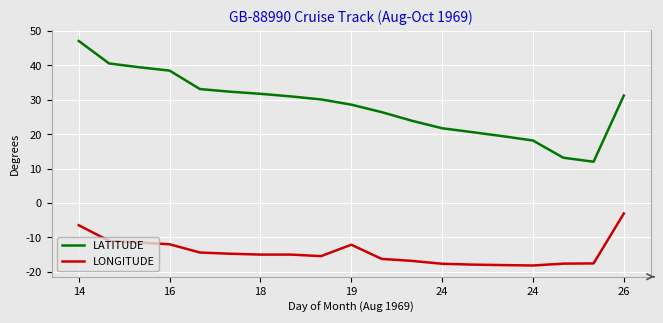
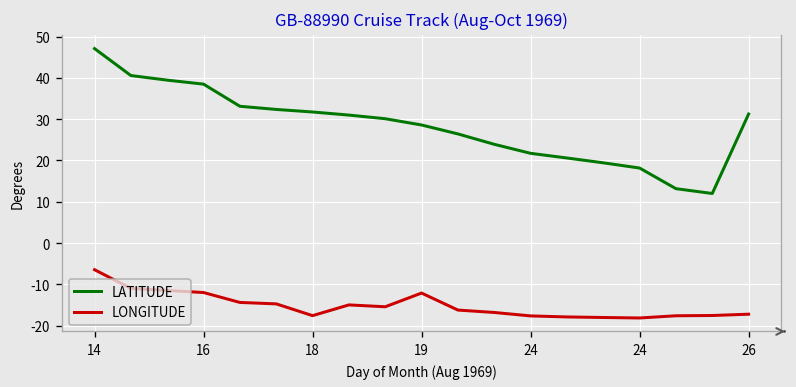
LONGITUDE, 18: -15 -> -18
LONGITUDE, 26: -3 -> -17
